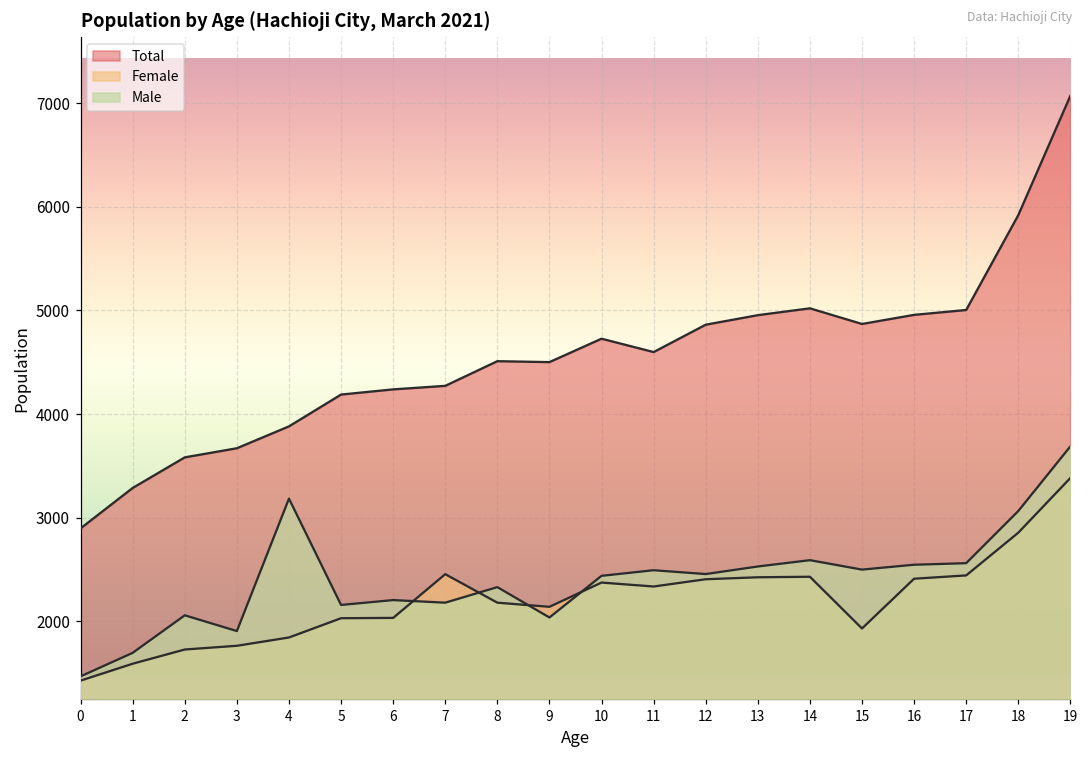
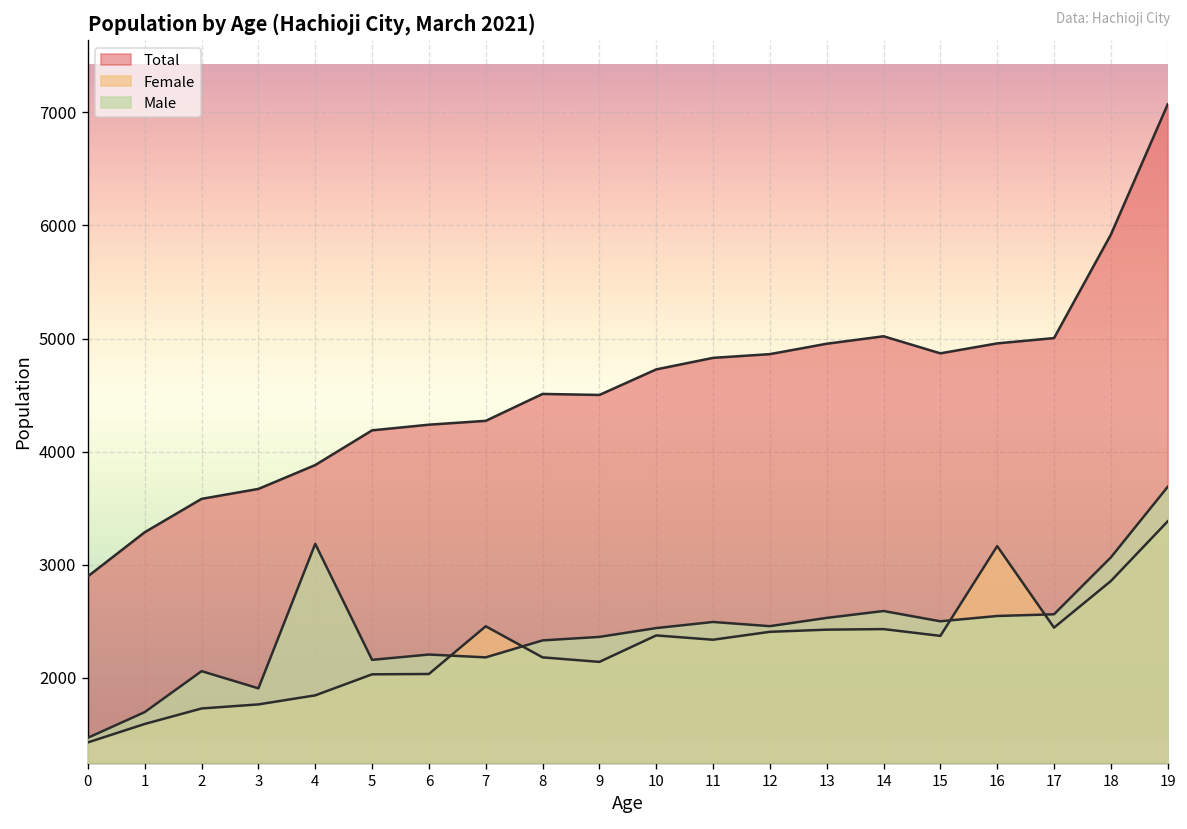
Male, 9: 2000 -> 2400
Total, 11: 4600 -> 4800
Female, 15: 1900 -> 2400
Female, 16: 2400 -> 3200
